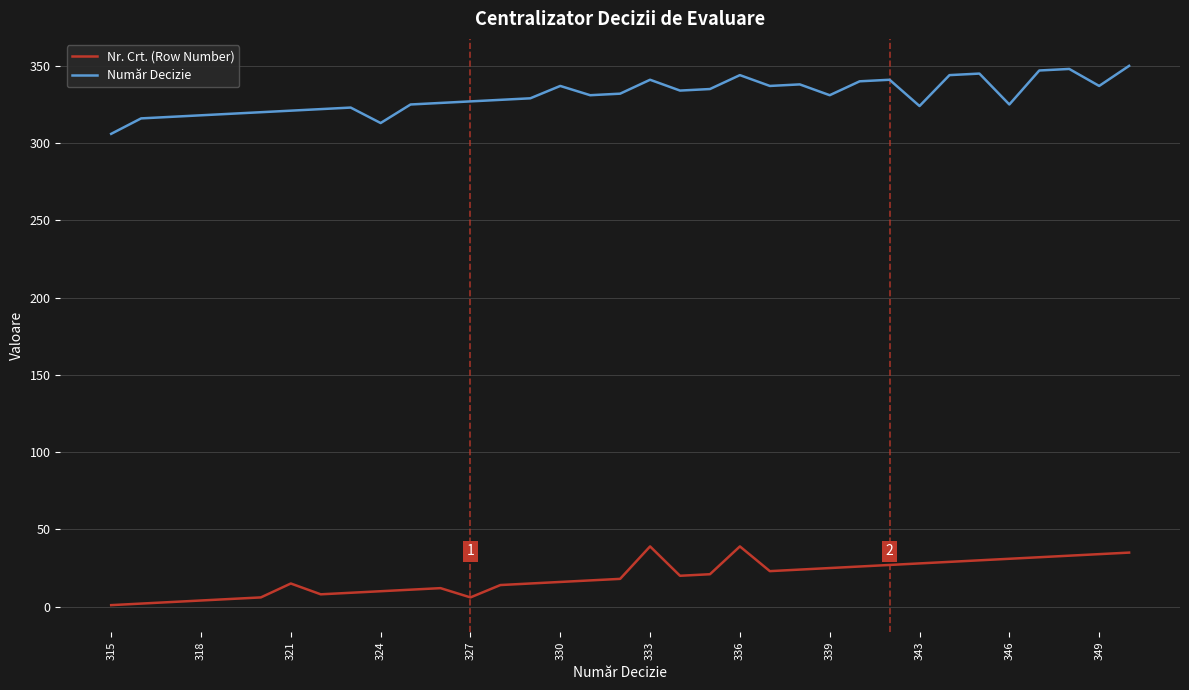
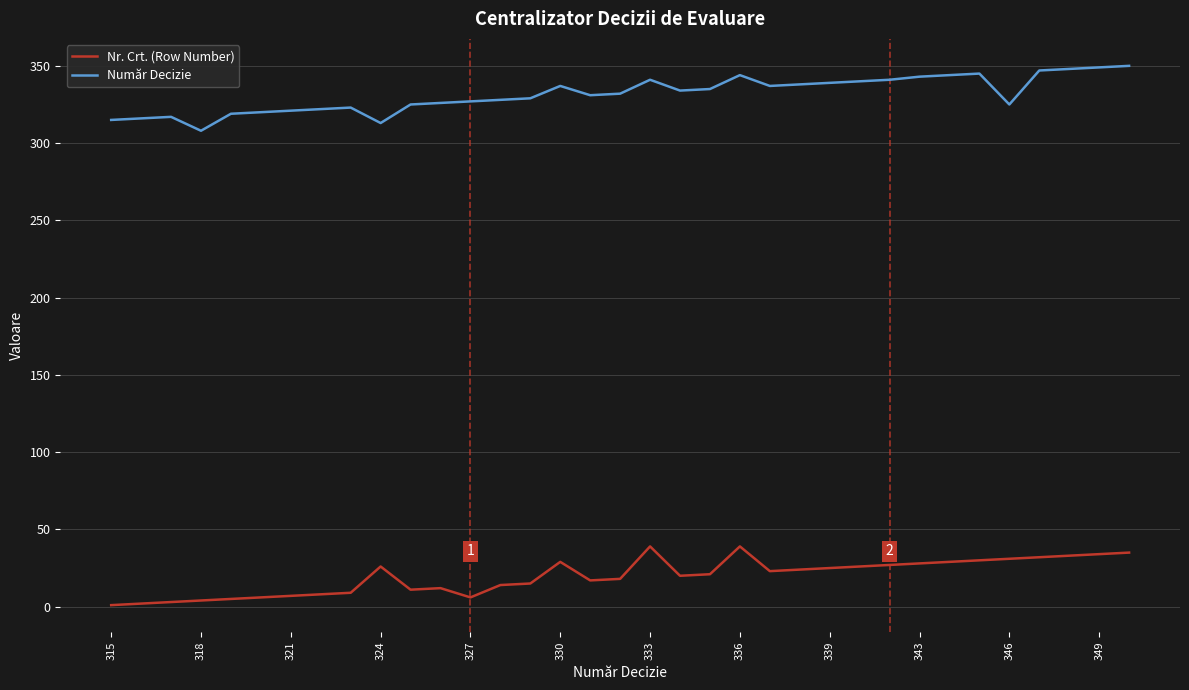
Număr Decizie, 315: 306 -> 315
Număr Decizie, 318: 318 -> 308
Nr. Crt. (Row Number), 321: 15 -> 7
Nr. Crt. (Row Number), 324: 10 -> 26
Nr. Crt. (Row Number), 330: 16 -> 29
Număr Decizie, 339: 331 -> 339
Număr Decizie, 343: 324 -> 343
Număr Decizie, 349: 337 -> 349
